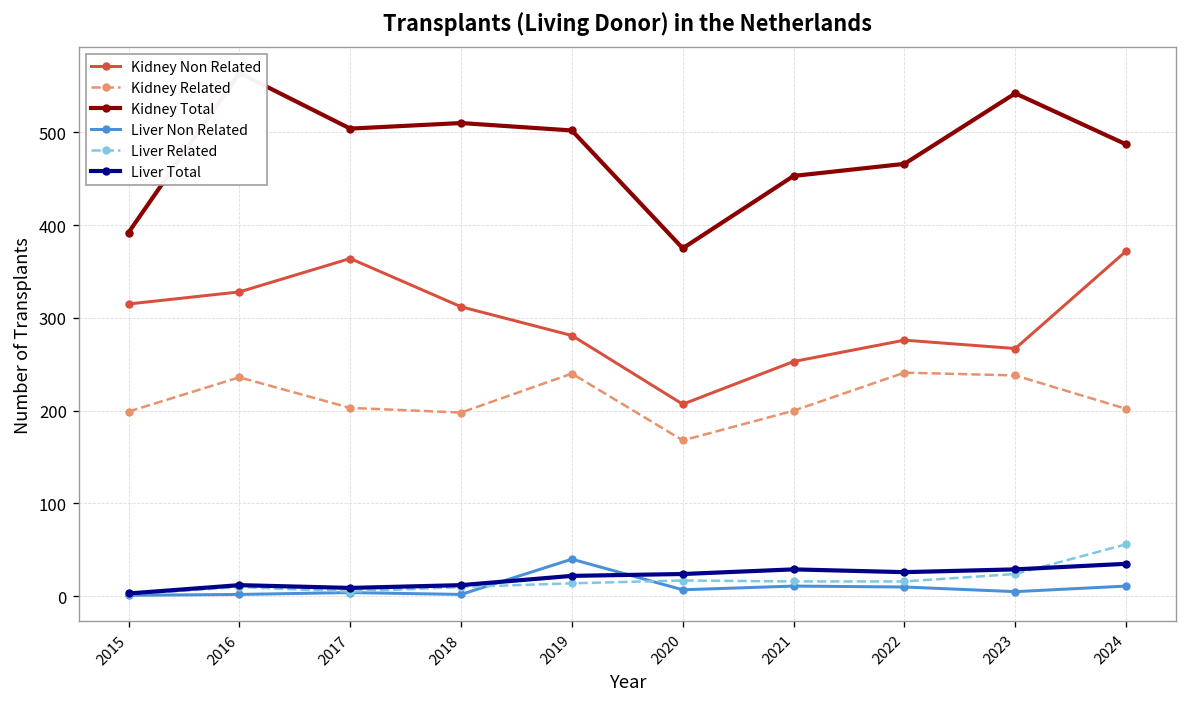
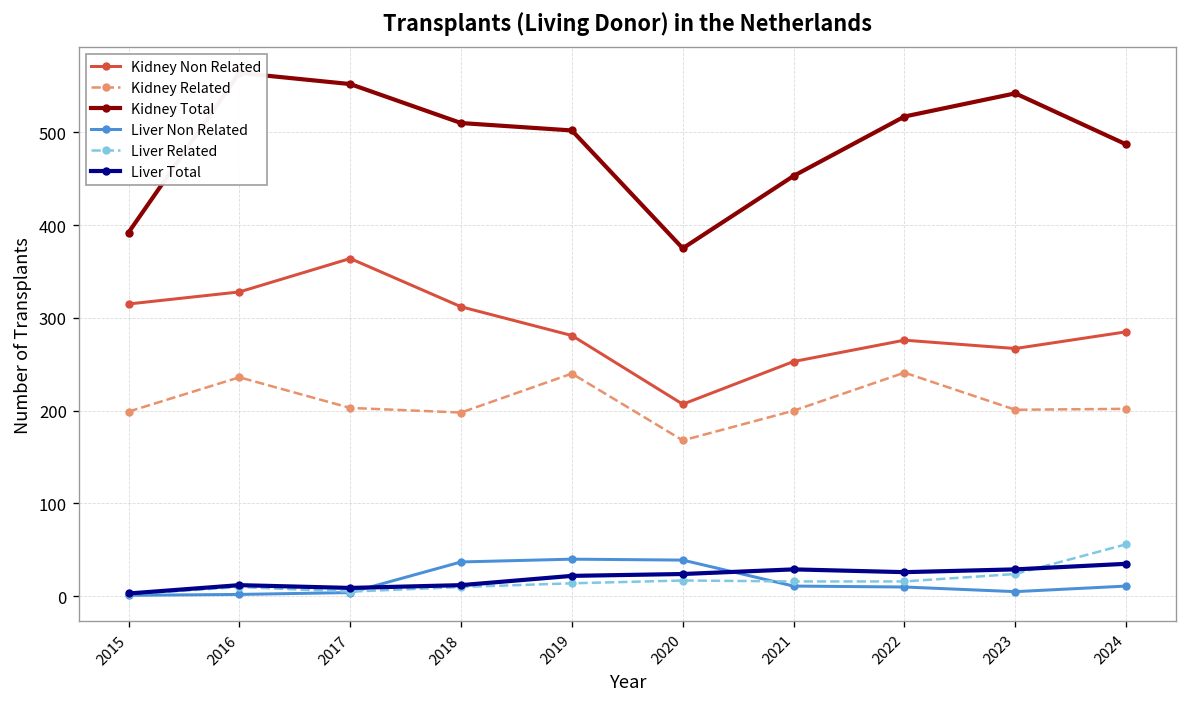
Kidney Total, 2017: 500 -> 550
Liver Non Related, 2018: 0 -> 40
Liver Non Related, 2020: 10 -> 40
Kidney Total, 2022: 470 -> 520
Kidney Related, 2023: 240 -> 200
Kidney Non Related, 2024: 370 -> 290
